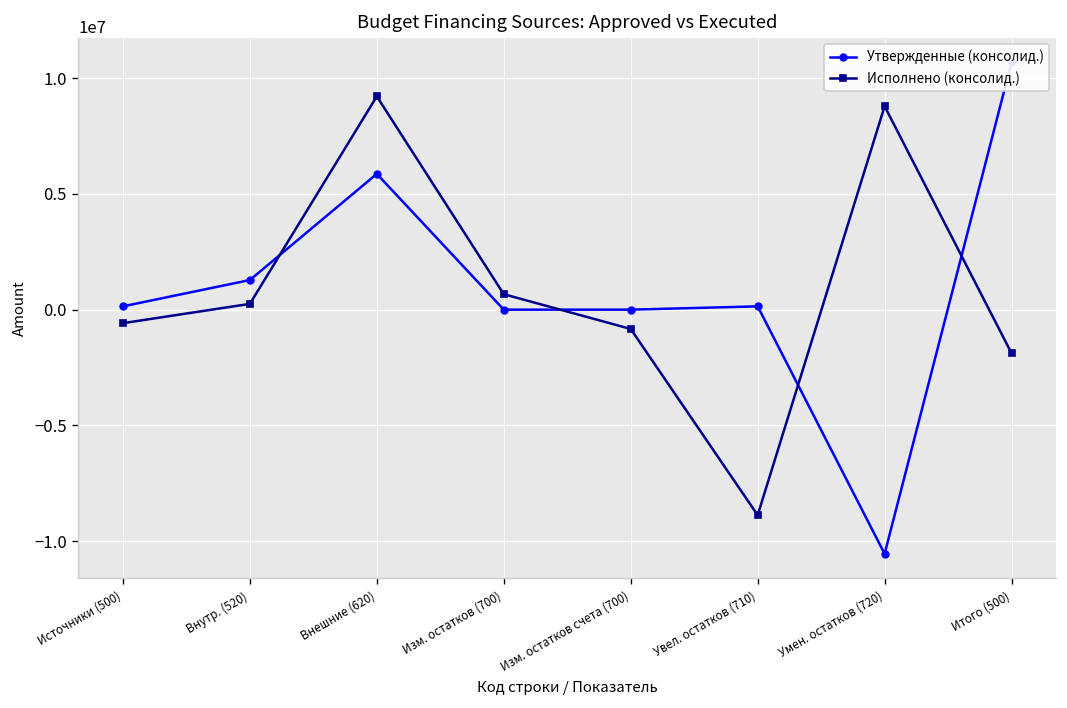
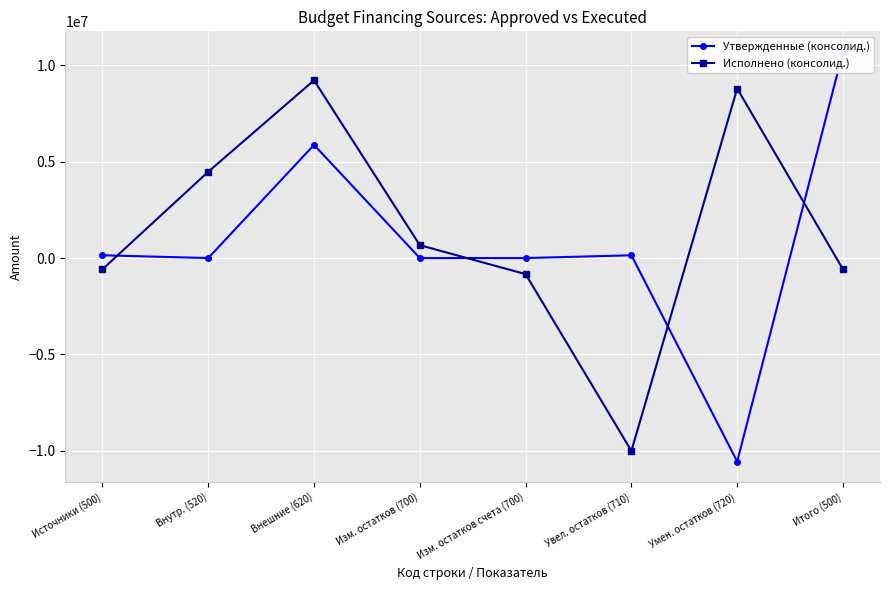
Утвержденные (консолид.), Внутр. (520): 1300000 -> 0
Исполнено (консолид.), Внутр. (520): 300000 -> 4500000
Исполнено (консолид.), Увел. остатков (710): -8900000 -> -10000000
Исполнено (консолид.), Итого (500): -1900000 -> -600000
